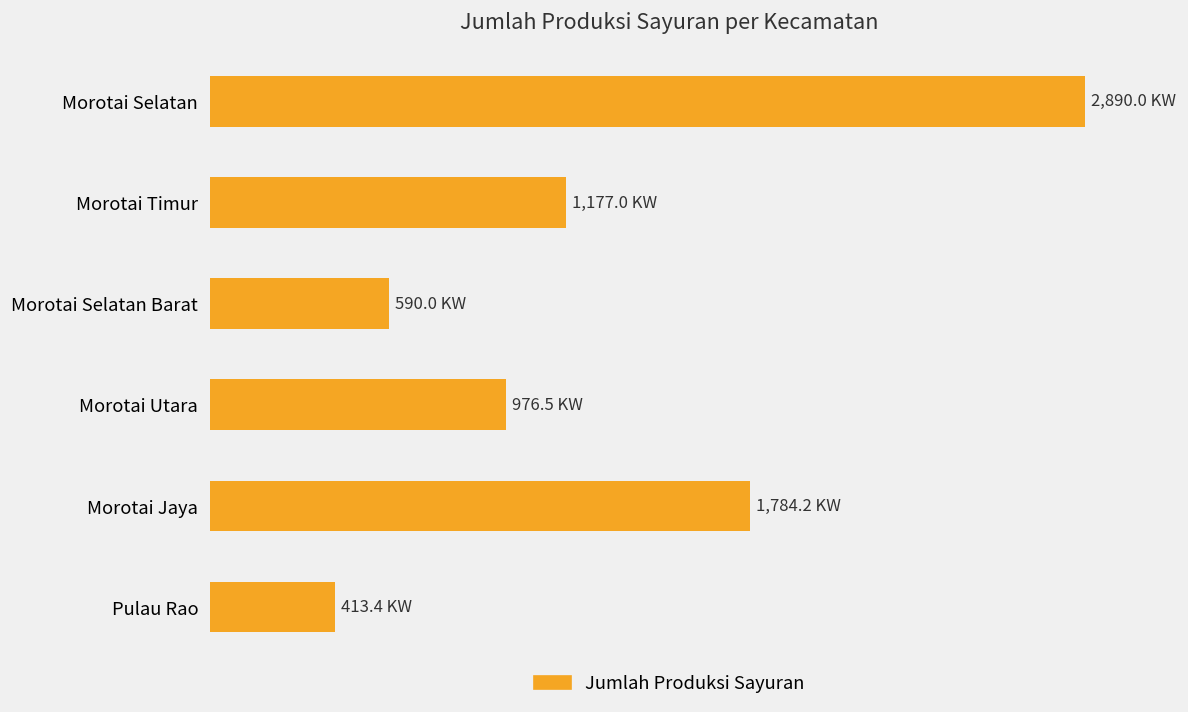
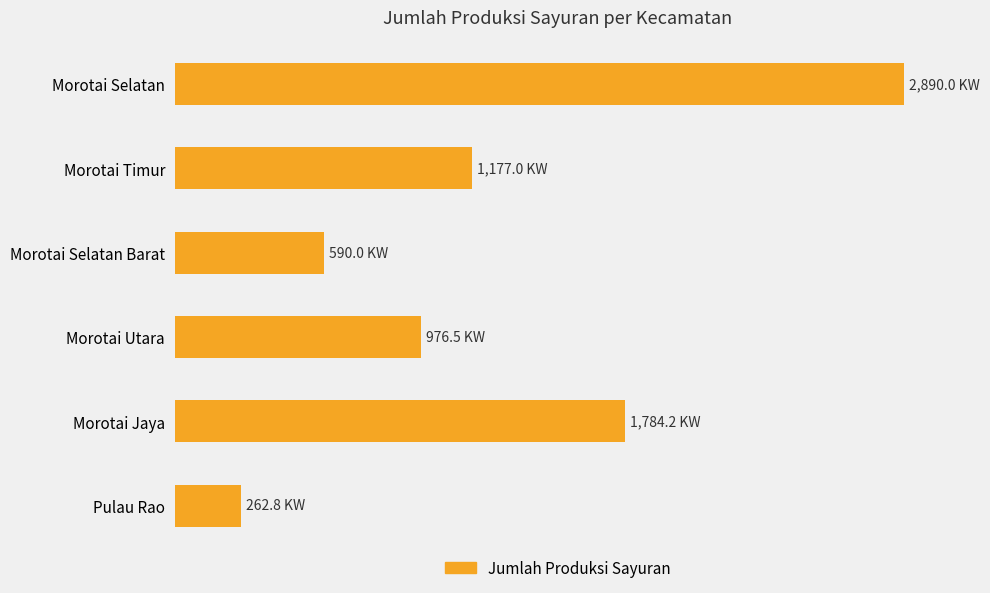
Pulau Rao: 413.4 -> 262.8
